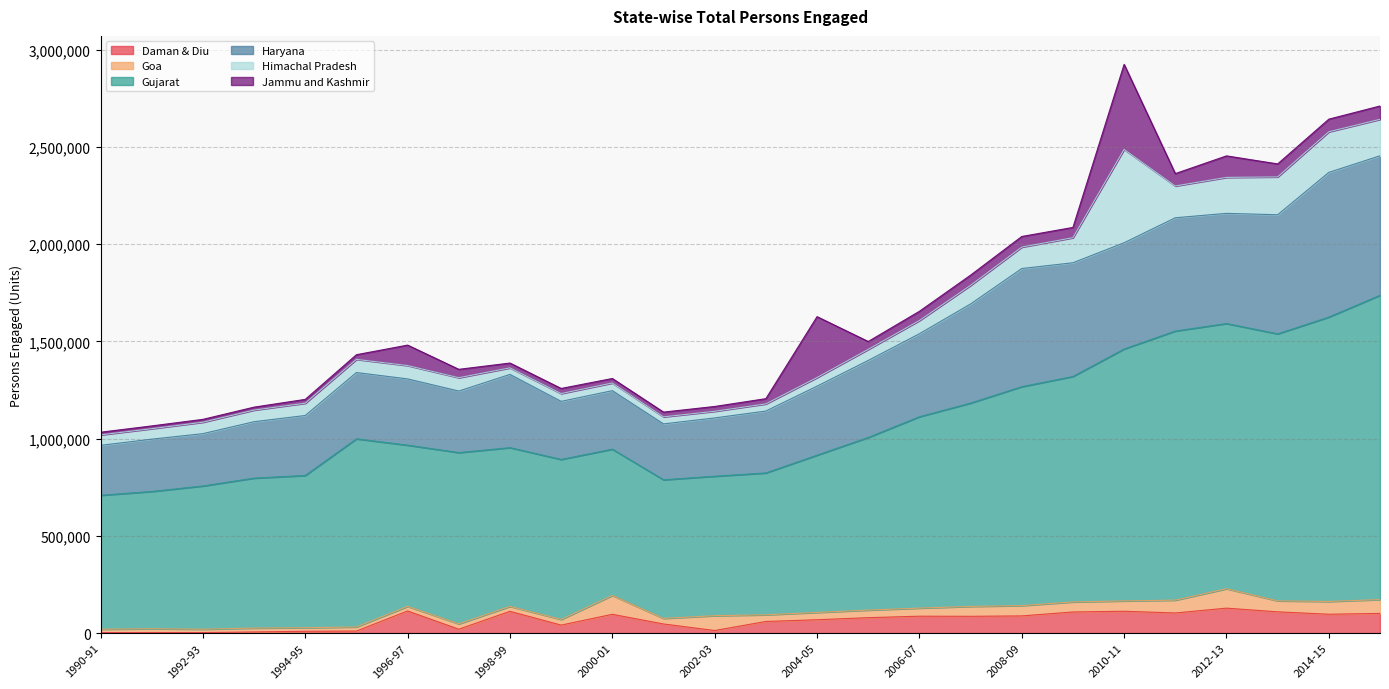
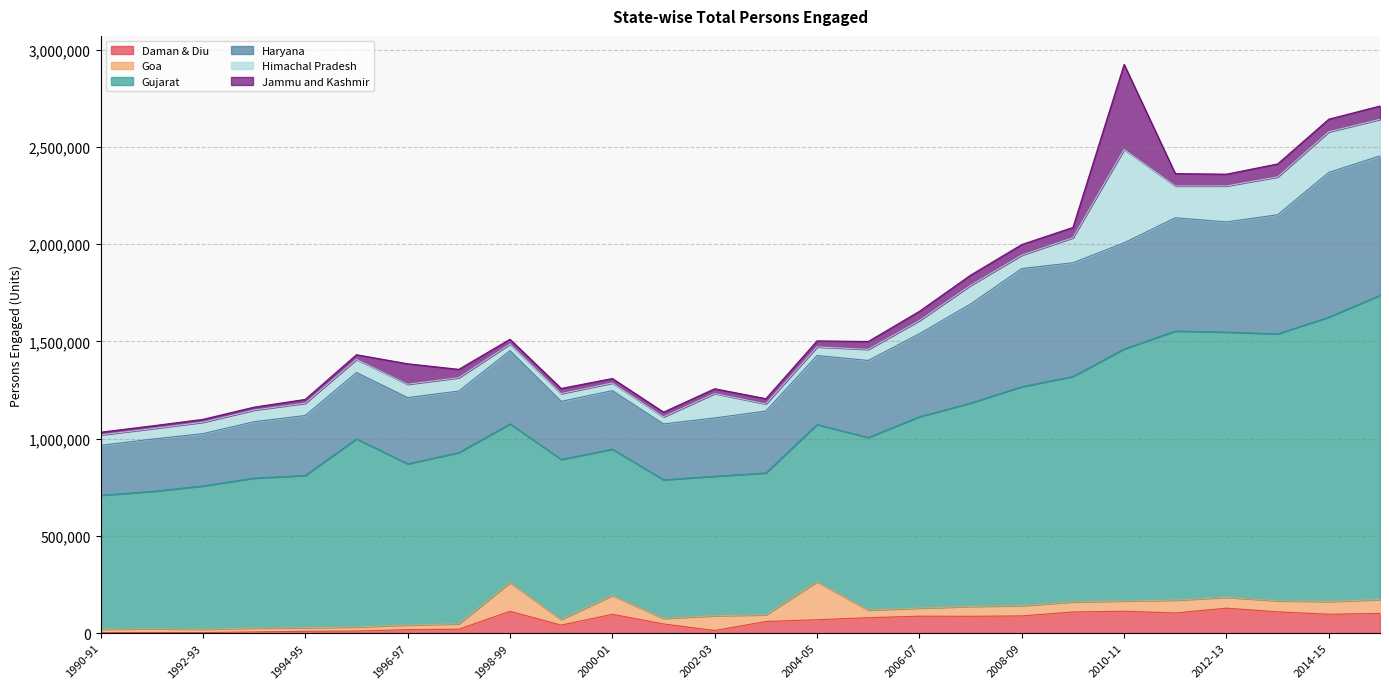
Daman & Diu, 1996-97: 110,000 -> 20,000
Goa, 1998-99: 30,000 -> 150,000
Himachal Pradesh, 2002-03: 30,000 -> 130,000
Goa, 2004-05: 40,000 -> 200,000
Jammu and Kashmir, 2004-05: 310,000 -> 30,000
Himachal Pradesh, 2008-09: 110,000 -> 70,000
Goa, 2012-13: 100,000 -> 60,000
Jammu and Kashmir, 2012-13: 110,000 -> 60,000
